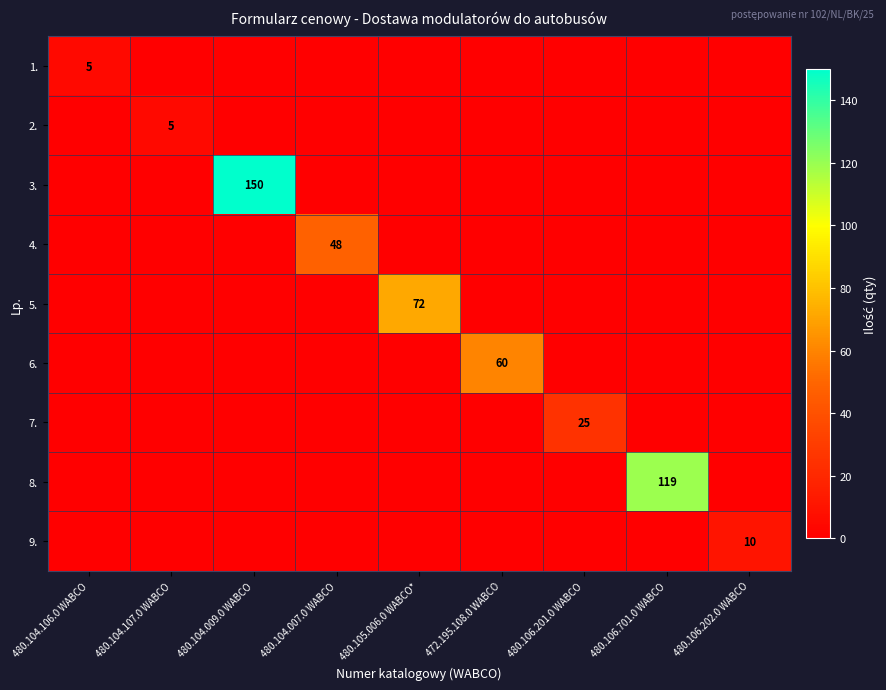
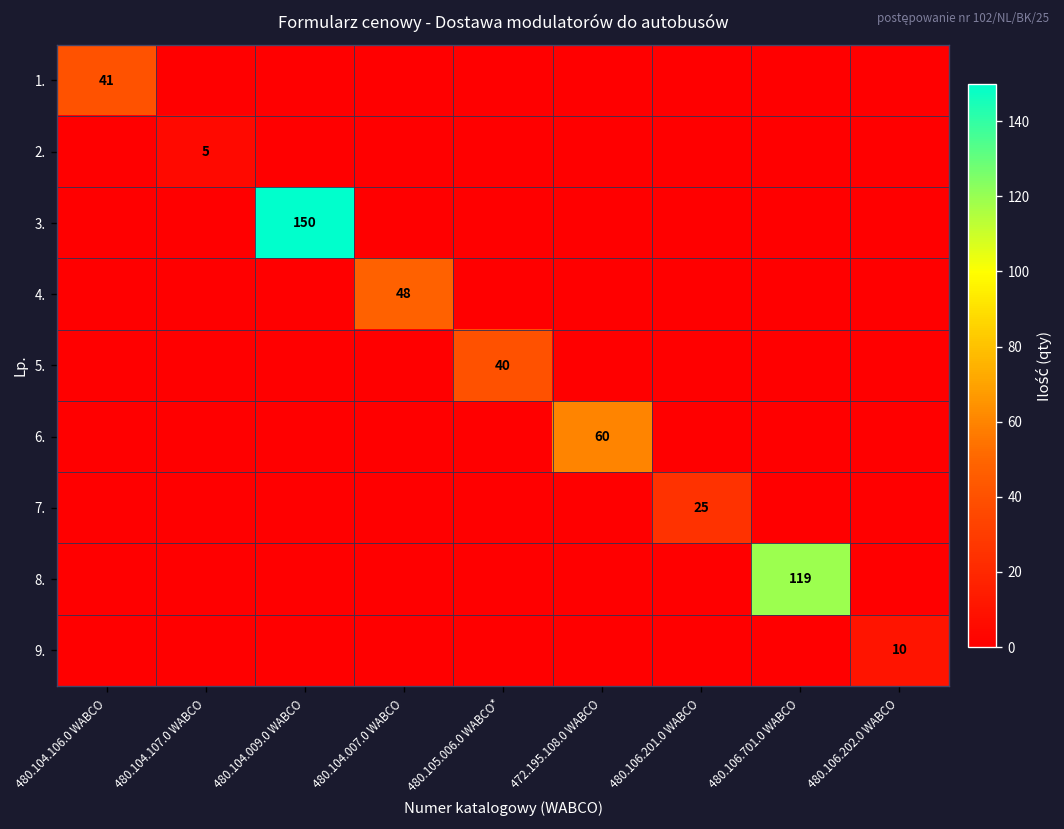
1., 480.104.106.0 WABCO: 5 -> 41
5., 480.105.006.0 WABCO*: 72 -> 40
